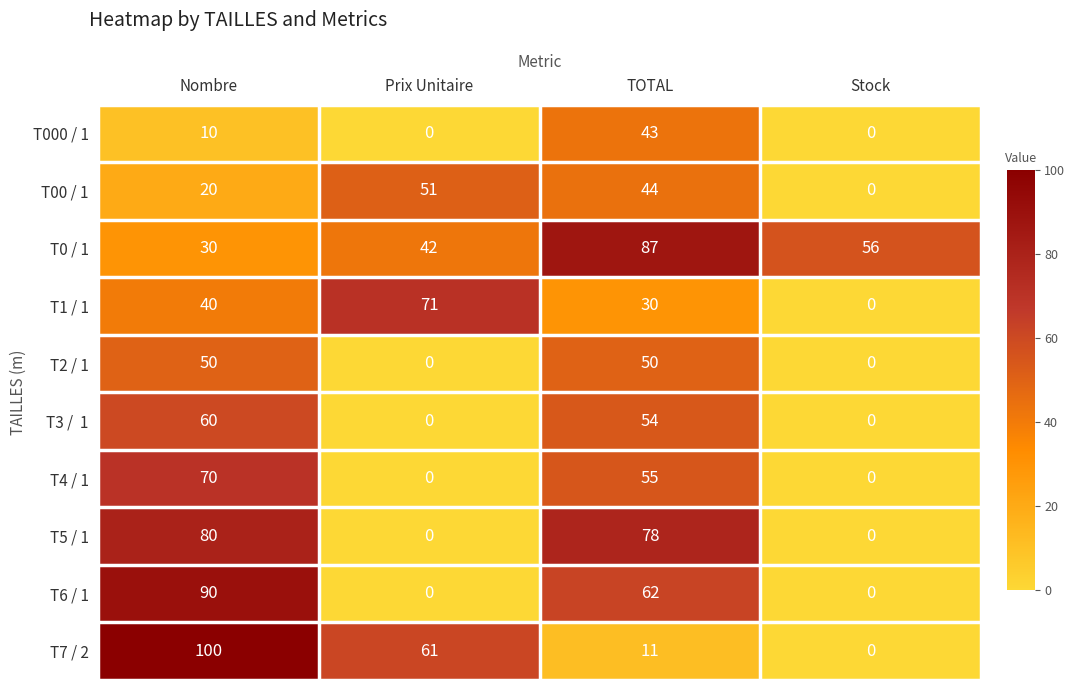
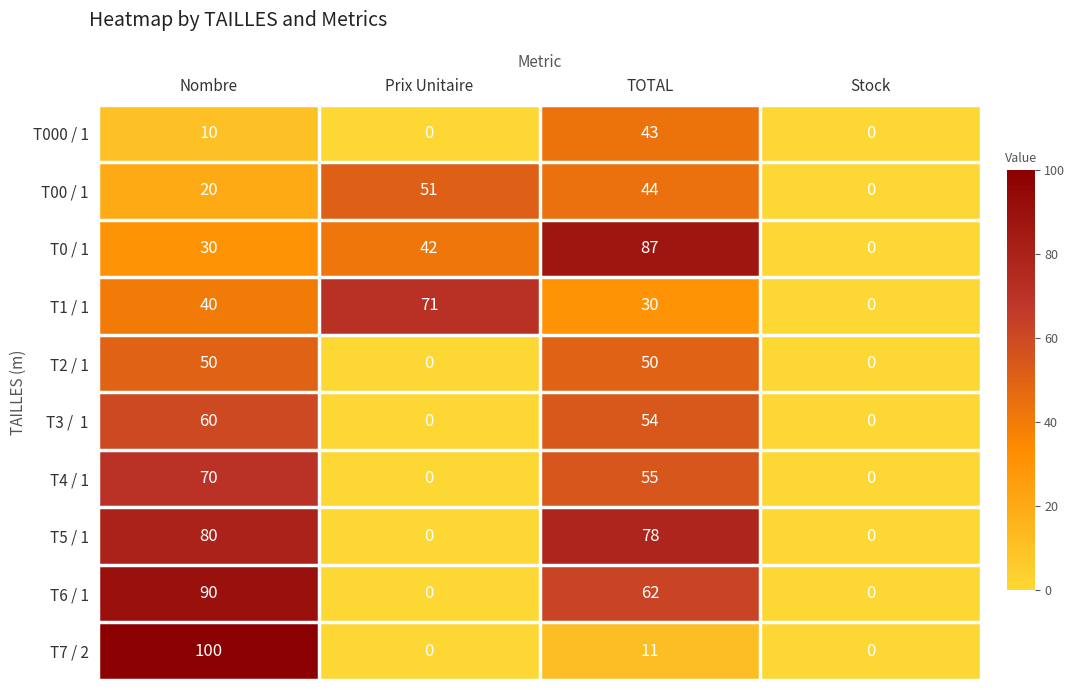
T0 / 1, Stock: 56 -> 0
T7 / 2, Prix Unitaire: 61 -> 0
